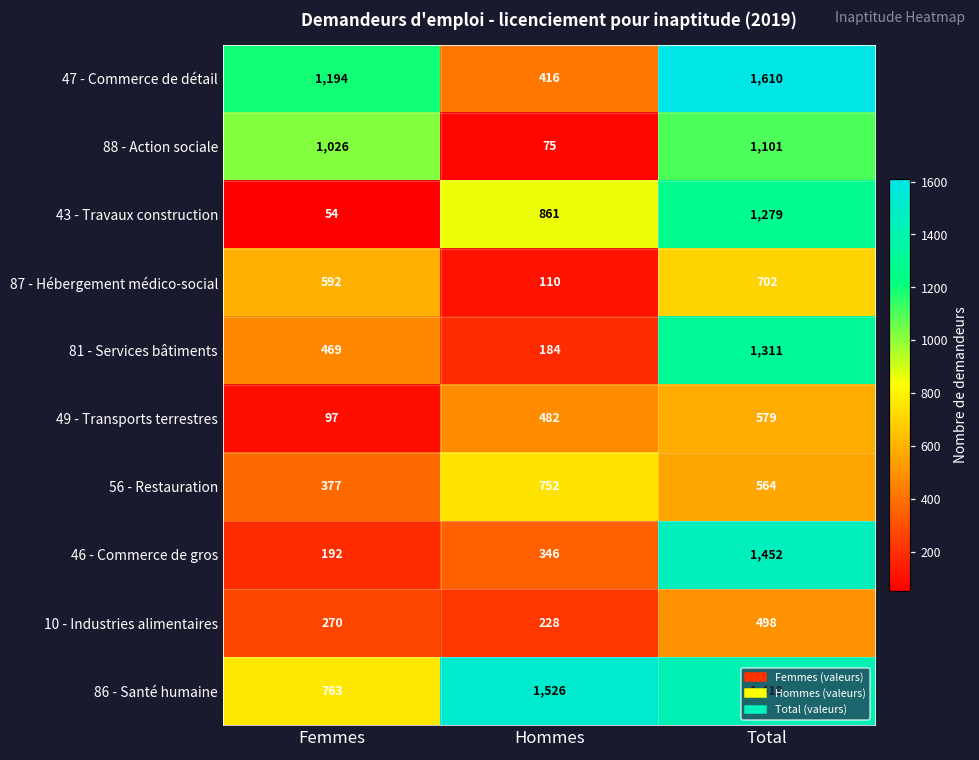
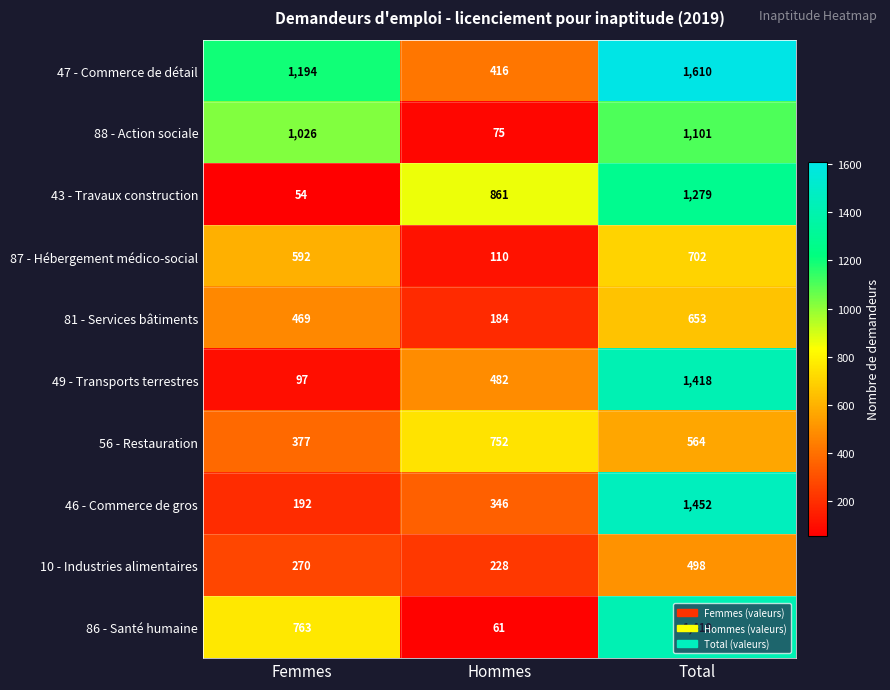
81 - Services bâtiments, Total: 1,311 -> 653
49 - Transports terrestres, Total: 579 -> 1,418
86 - Santé humaine, Hommes: 1,526 -> 61
